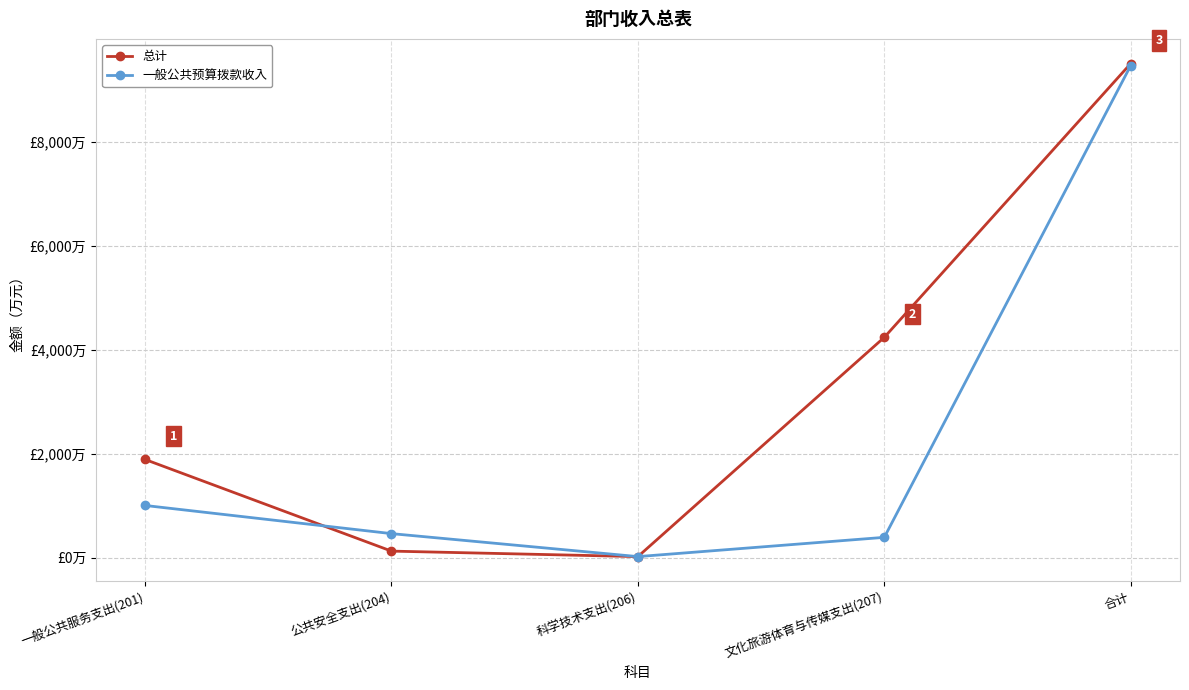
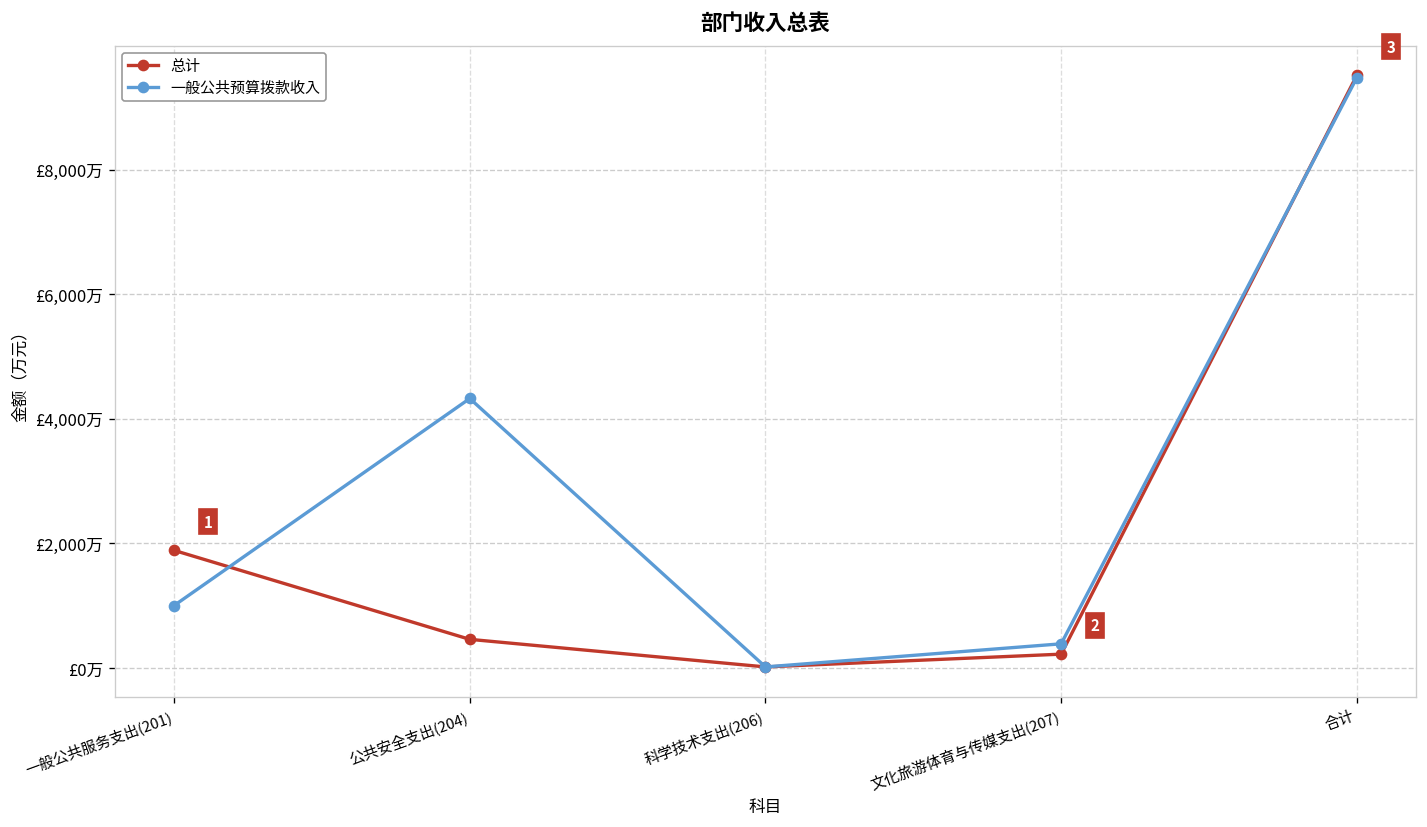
总计, 公共安全支出(204): £100万 -> £500万
一般公共预算拨款收入, 公共安全支出(204): £500万 -> £4,300万
总计, 文化旅游体育与传媒支出(207): £4,200万 -> £200万
